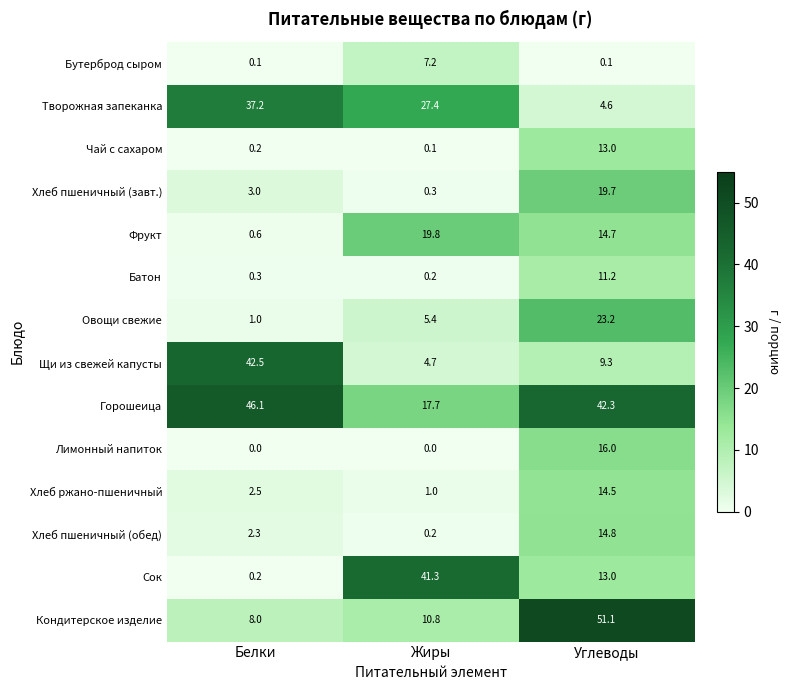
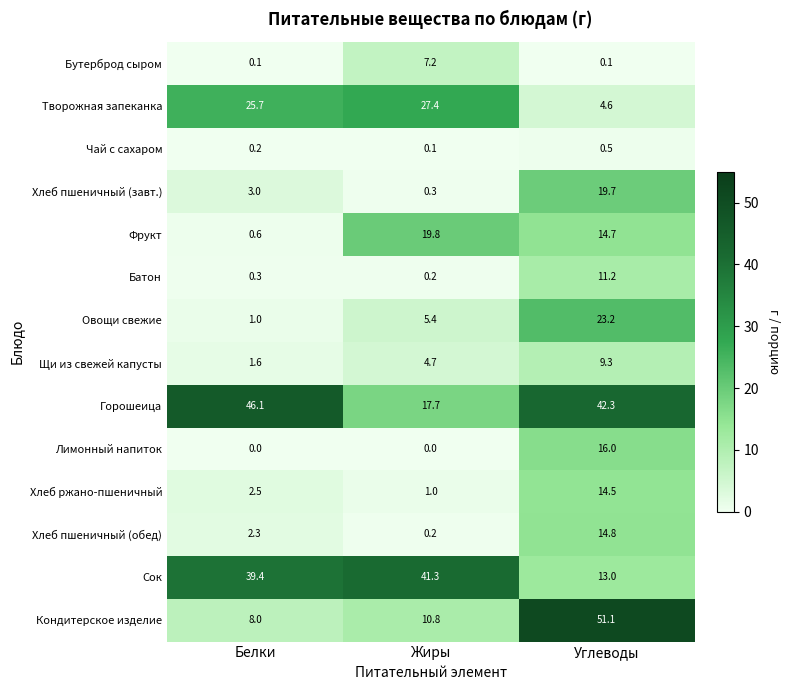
Творожная запеканка, Белки: 37.2 -> 25.7
Чай с сахаром, Углеводы: 13.0 -> 0.5
Щи из свежей капусты, Белки: 42.5 -> 1.6
Сок, Белки: 0.2 -> 39.4
